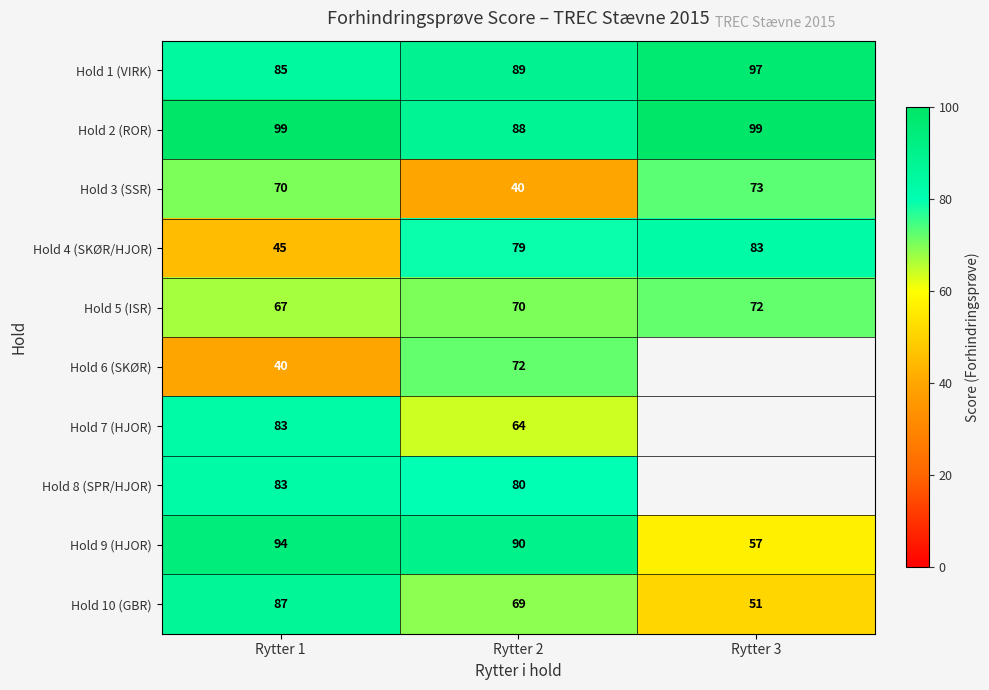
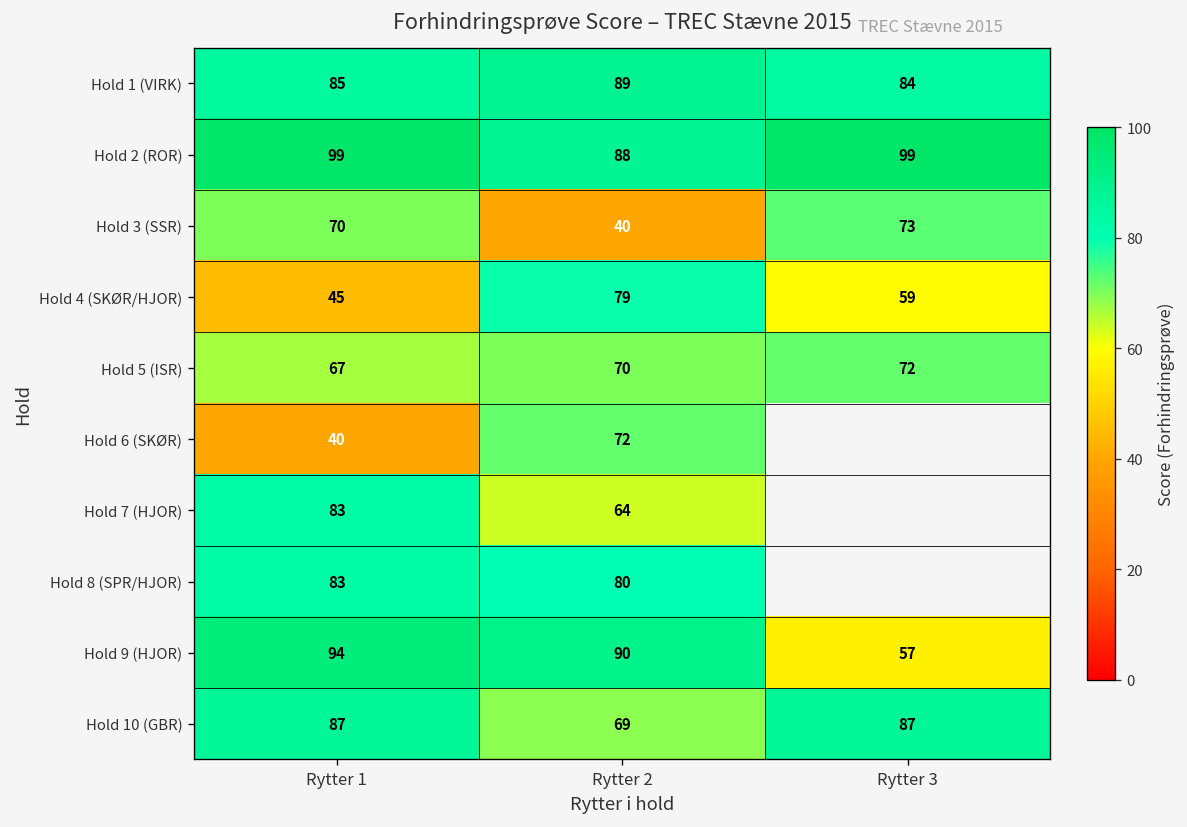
Hold 1 (VIRK), Rytter 3: 97 -> 84
Hold 4 (SKØR/HJOR), Rytter 3: 83 -> 59
Hold 10 (GBR), Rytter 3: 51 -> 87
